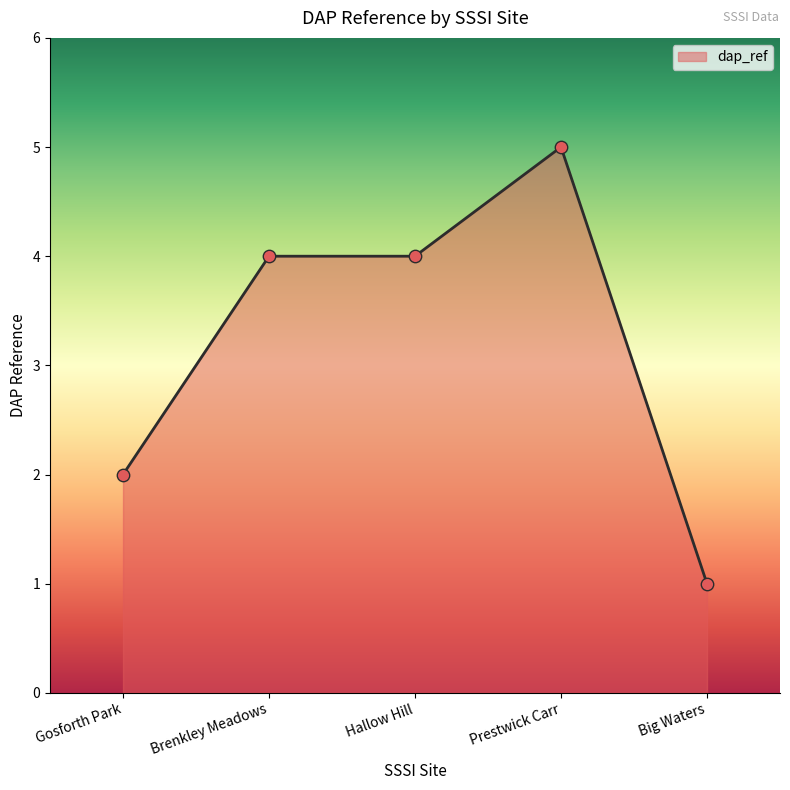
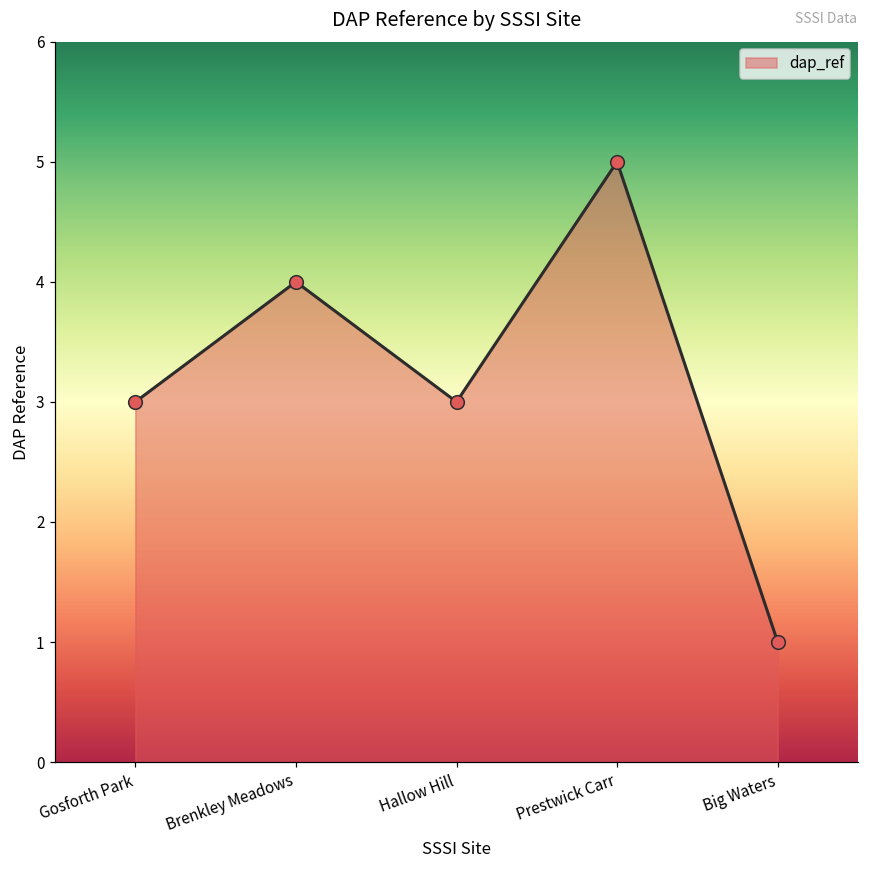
Gosforth Park: 2 -> 3
Hallow Hill: 4 -> 3
